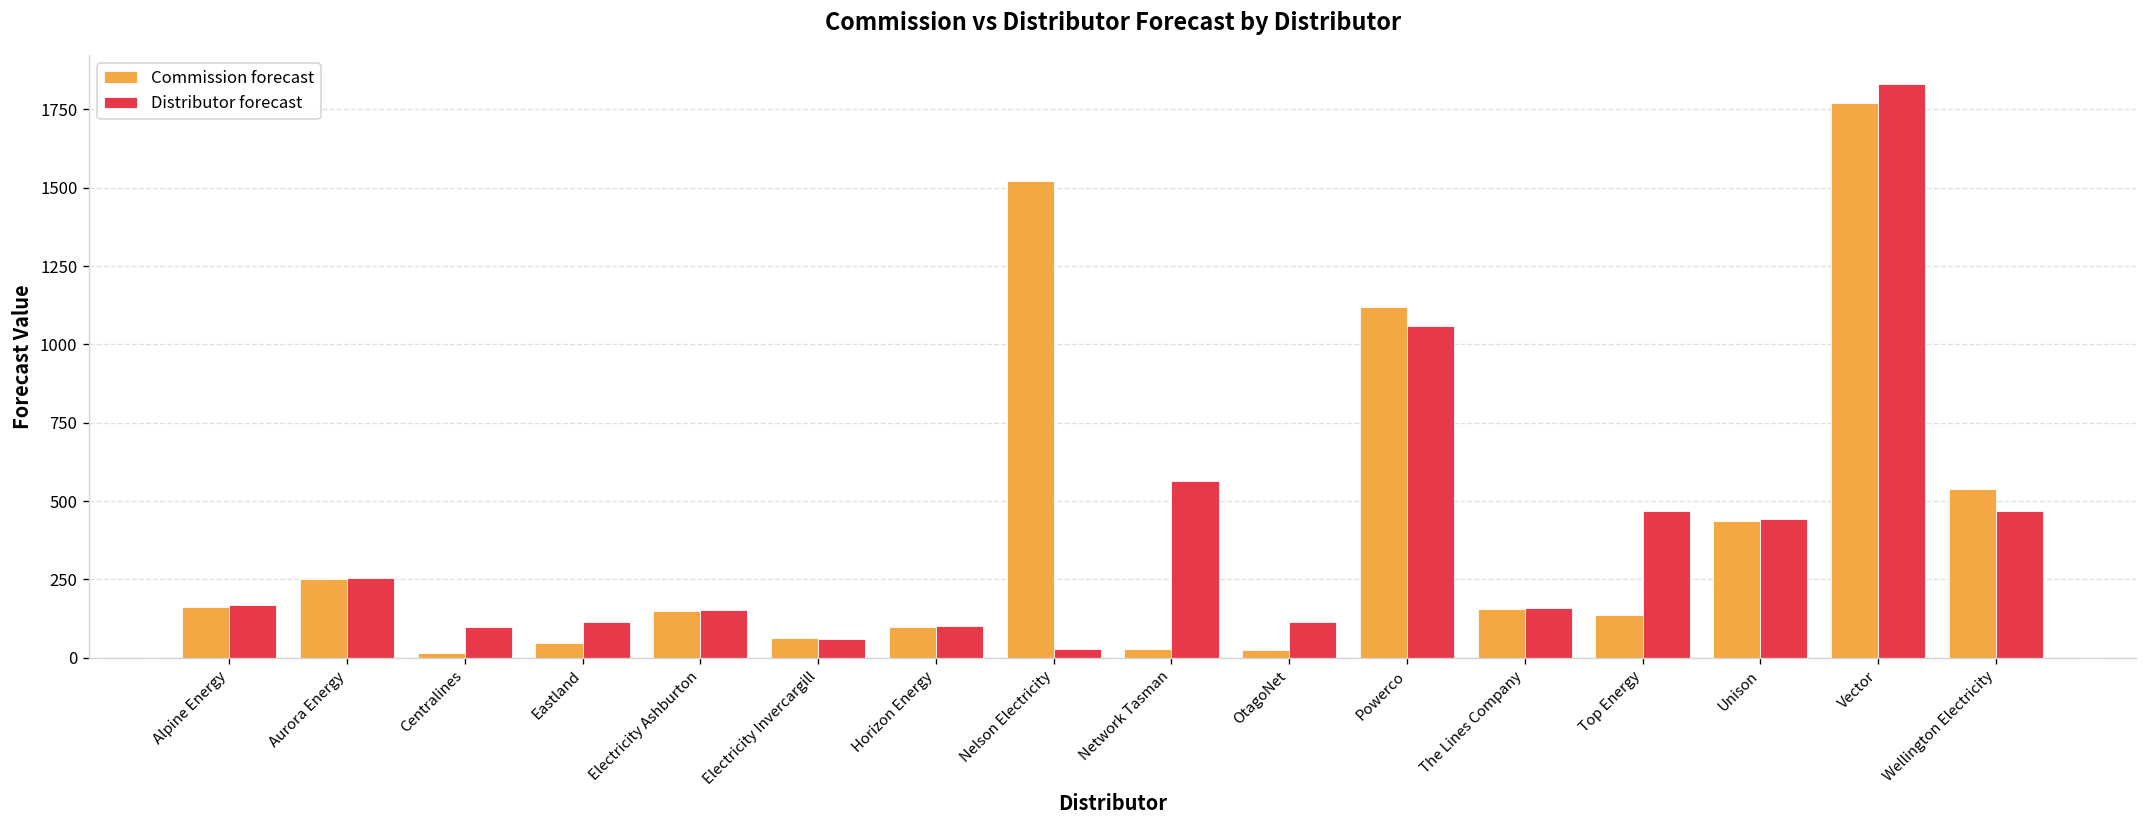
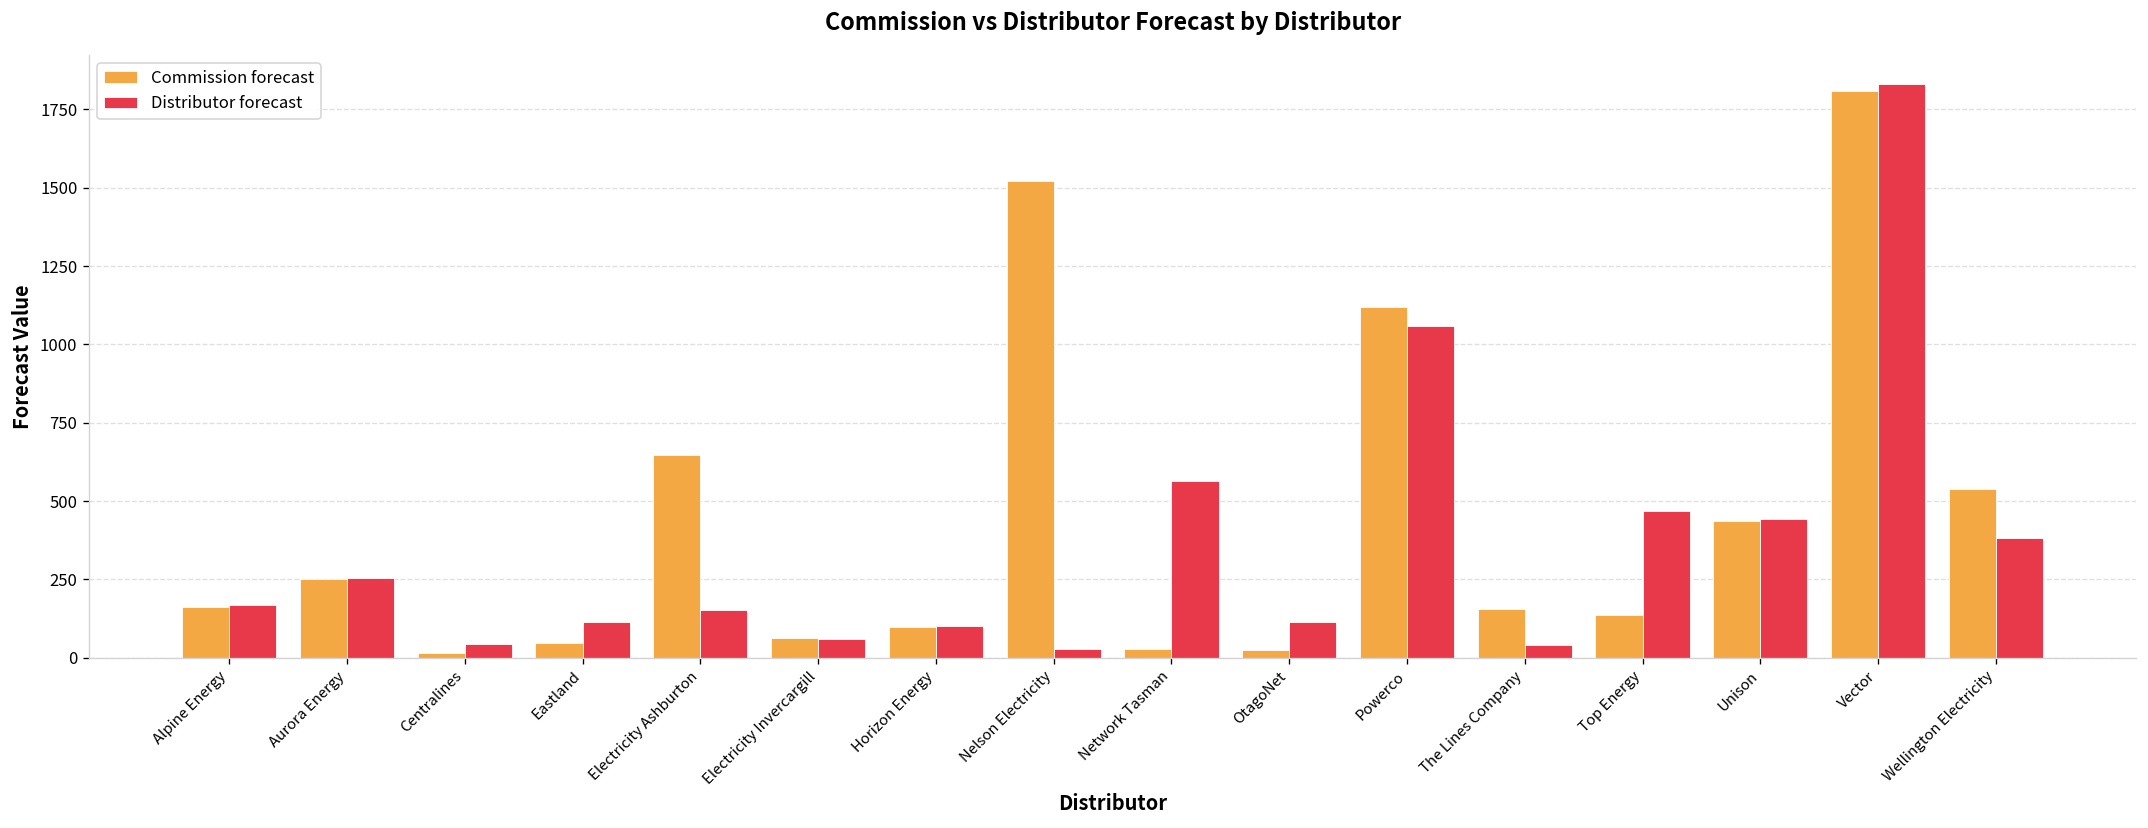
Distributor forecast, Centralines: 100 -> 40
Commission forecast, Electricity Ashburton: 150 -> 650
Distributor forecast, The Lines Company: 160 -> 40
Commission forecast, Vector: 1770 -> 1810
Distributor forecast, Wellington Electricity: 470 -> 380
